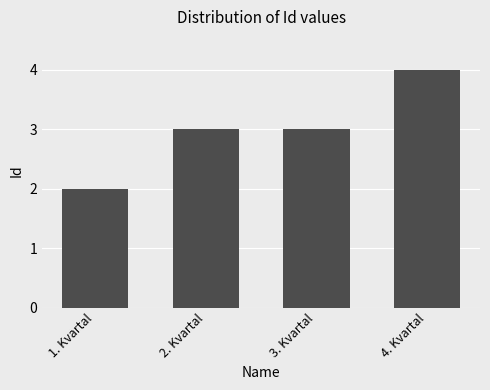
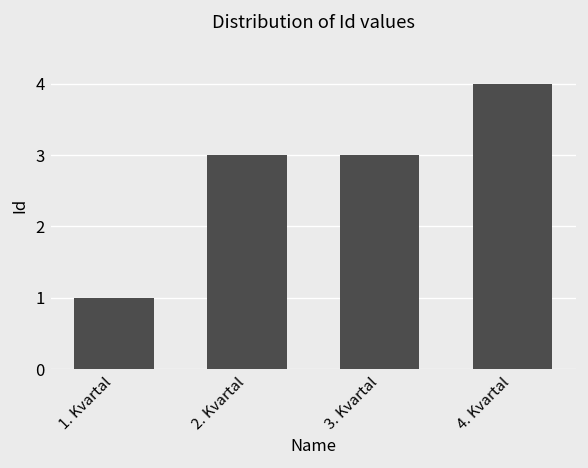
1. Kvartal: 2 -> 1
